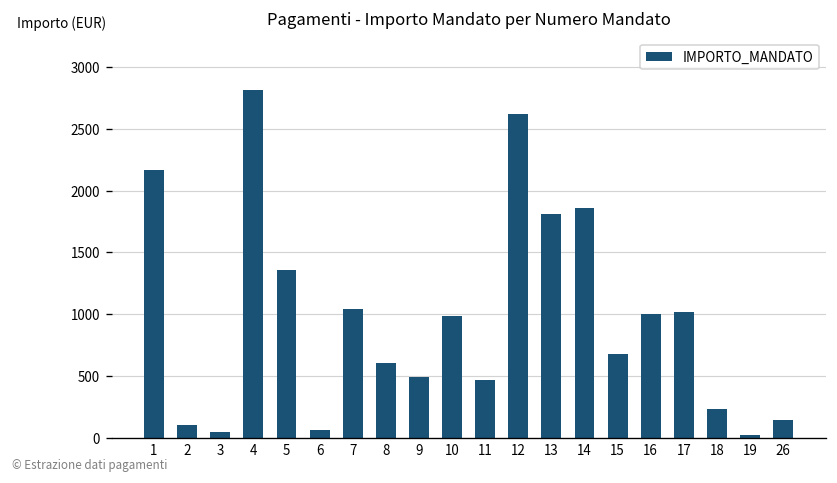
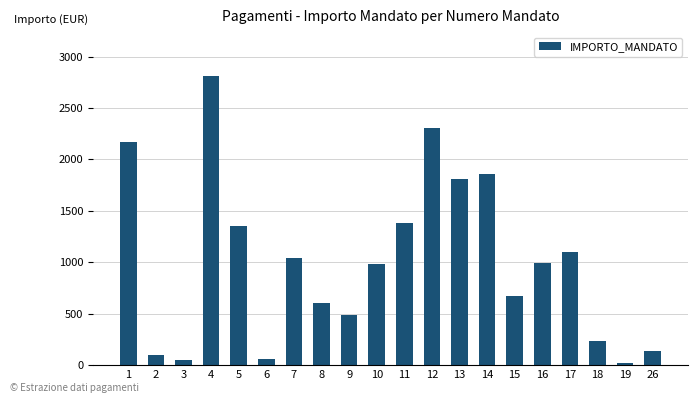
11: 460 -> 1380
12: 2620 -> 2300
17: 1020 -> 1100
